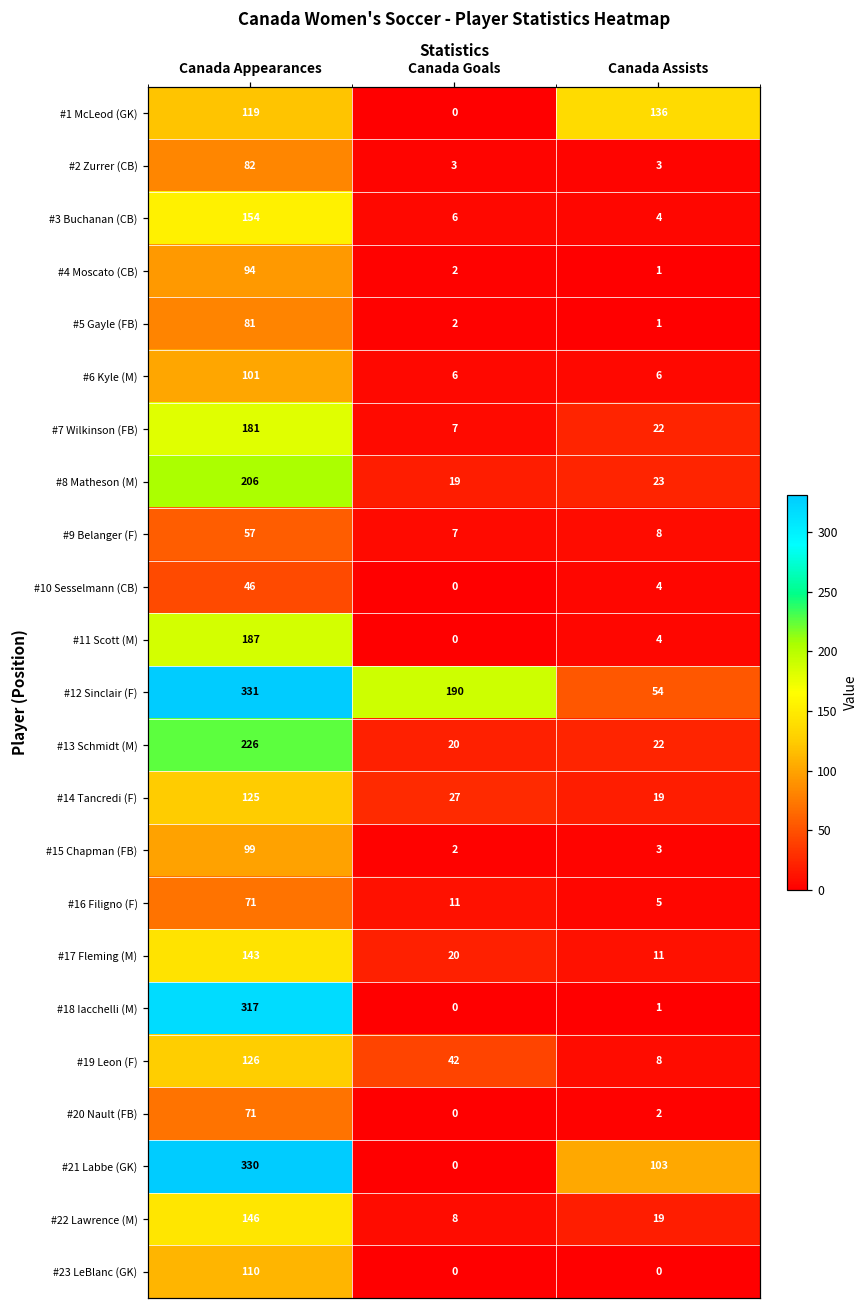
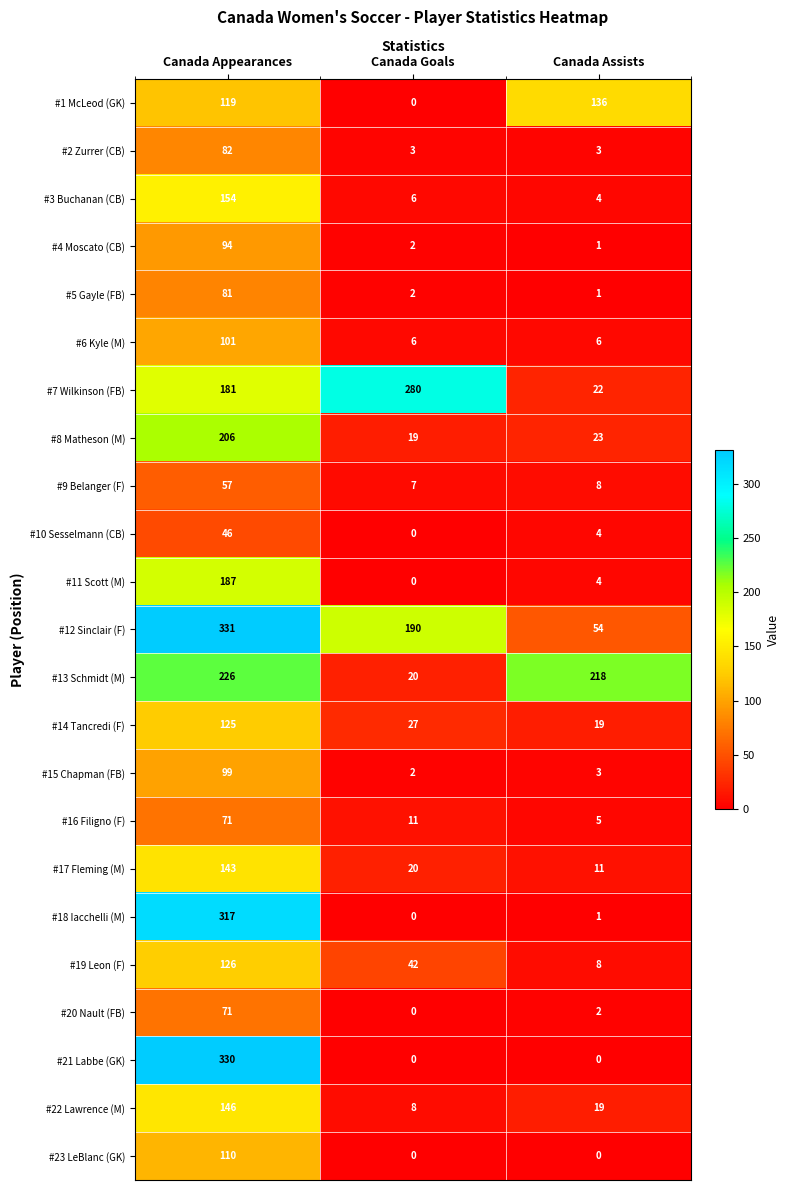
#7 Wilkinson (FB), Canada Goals: 7 -> 280
#13 Schmidt (M), Canada Assists: 22 -> 218
#21 Labbe (GK), Canada Assists: 103 -> 0
